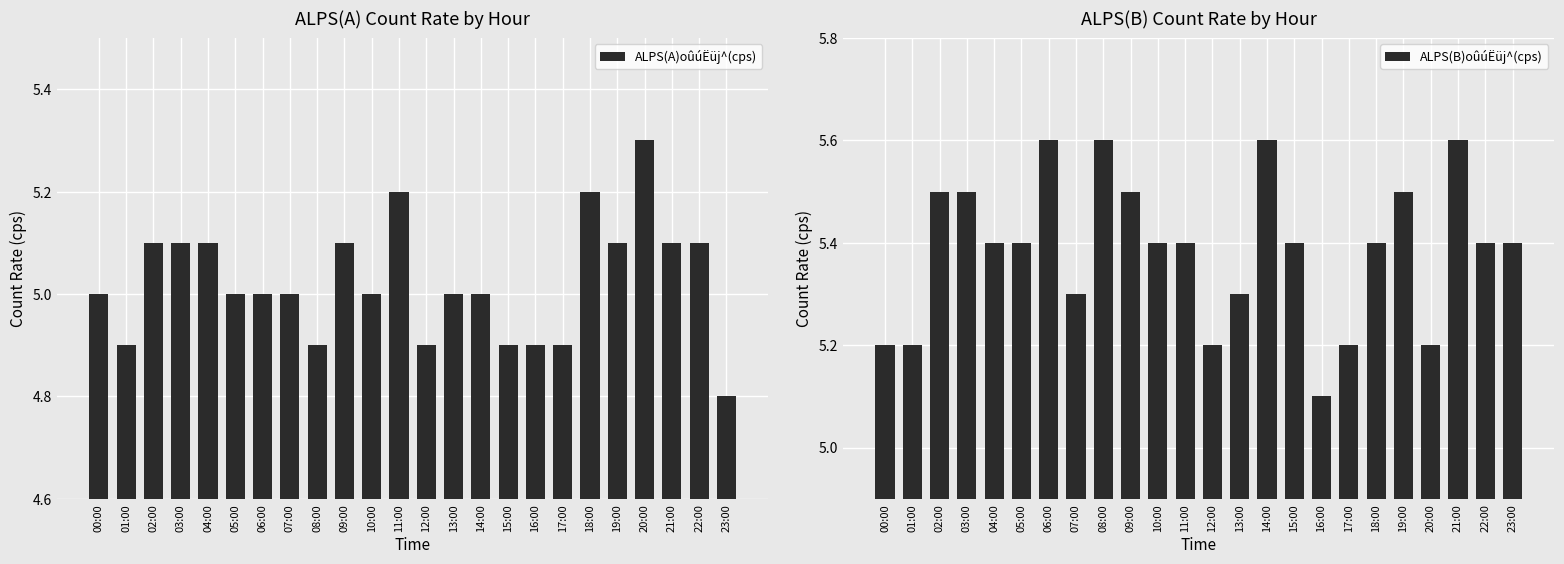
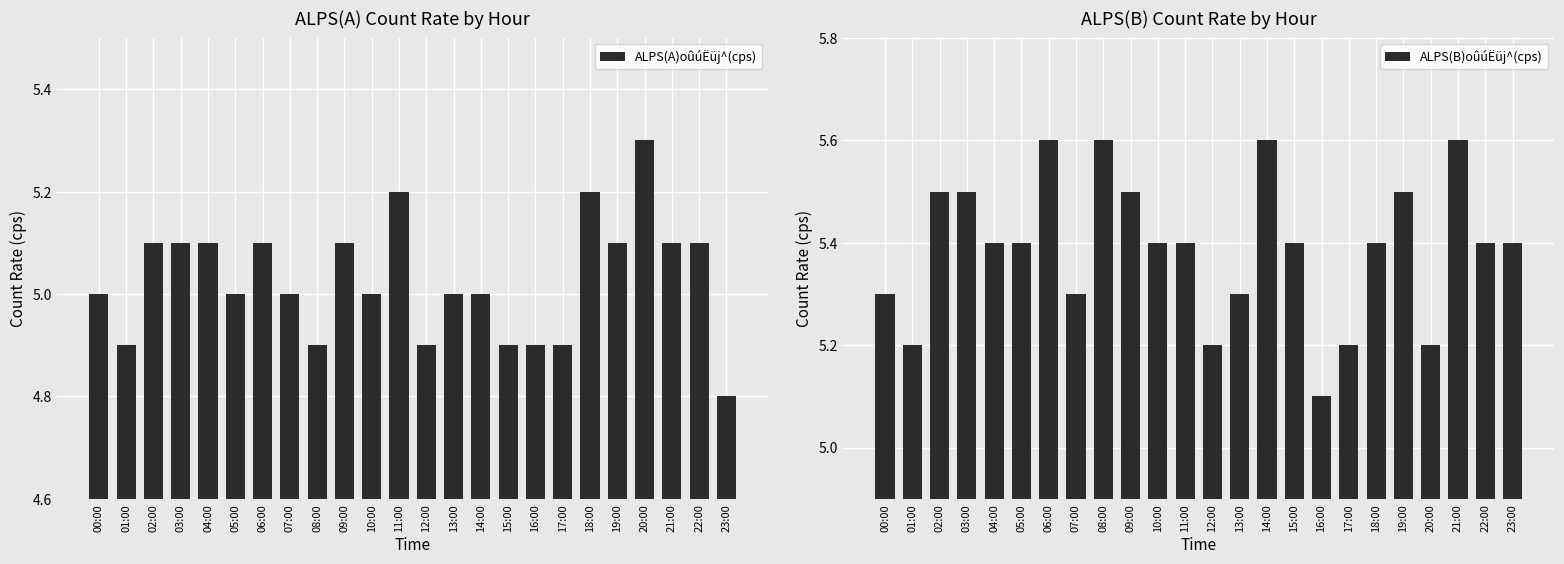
ALPS(A) Count Rate by Hour, 06:00: 5.0 -> 5.1
ALPS(B) Count Rate by Hour, 00:00: 5.2 -> 5.3
